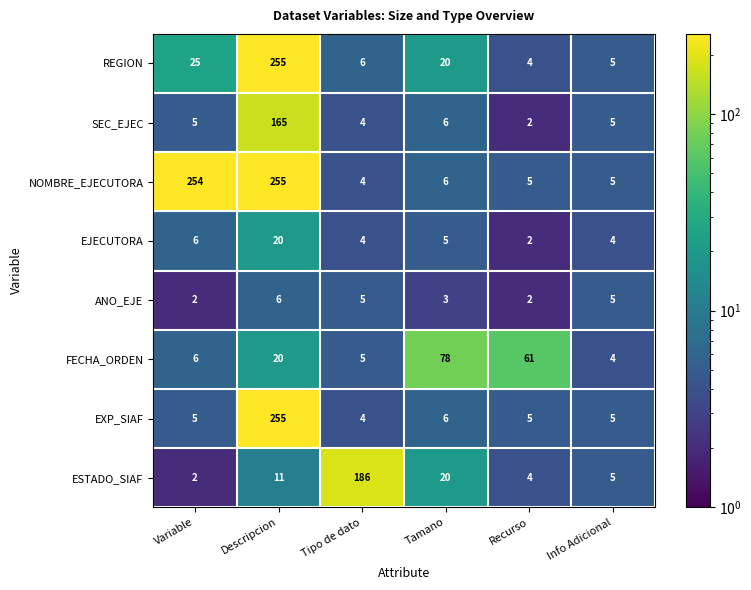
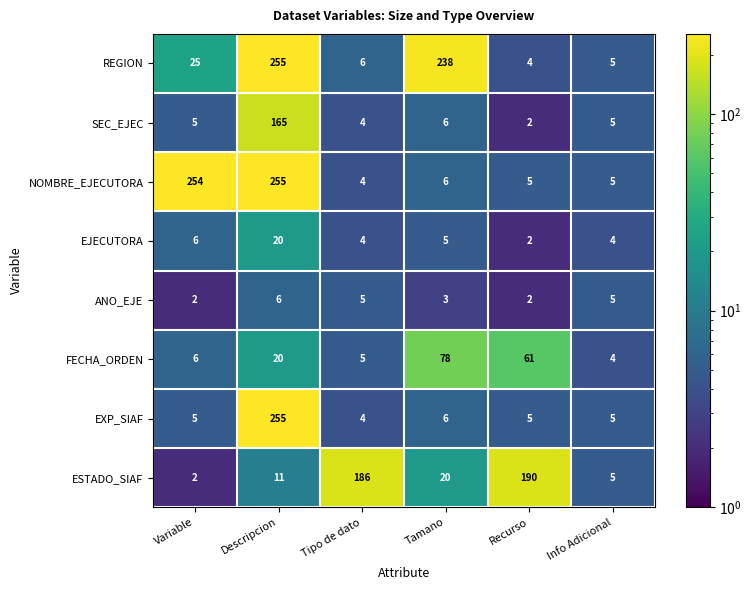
REGION, Tamano: 20 -> 238
ESTADO_SIAF, Recurso: 4 -> 190
